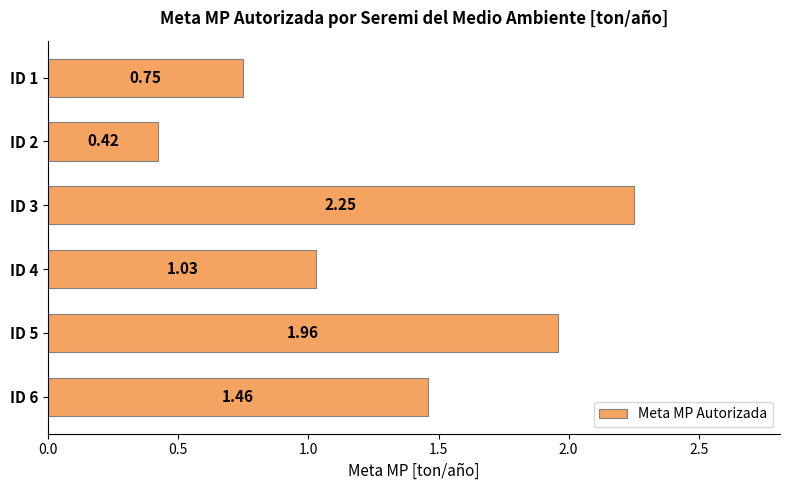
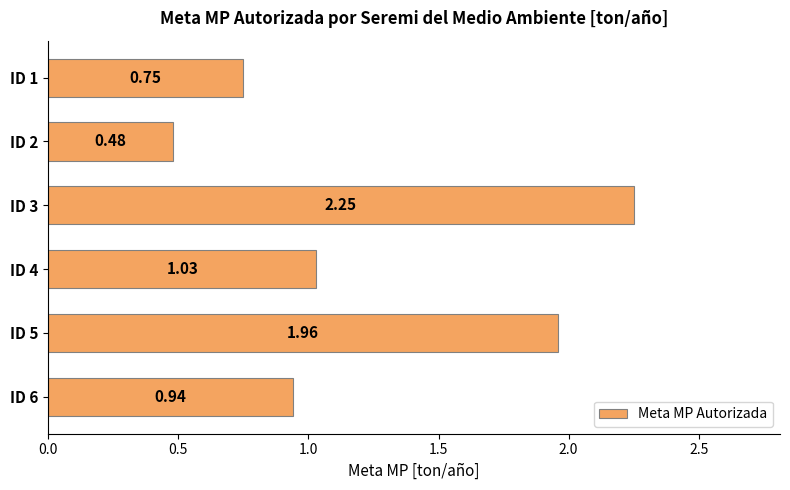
ID 2: 0.42 -> 0.48
ID 6: 1.46 -> 0.94
